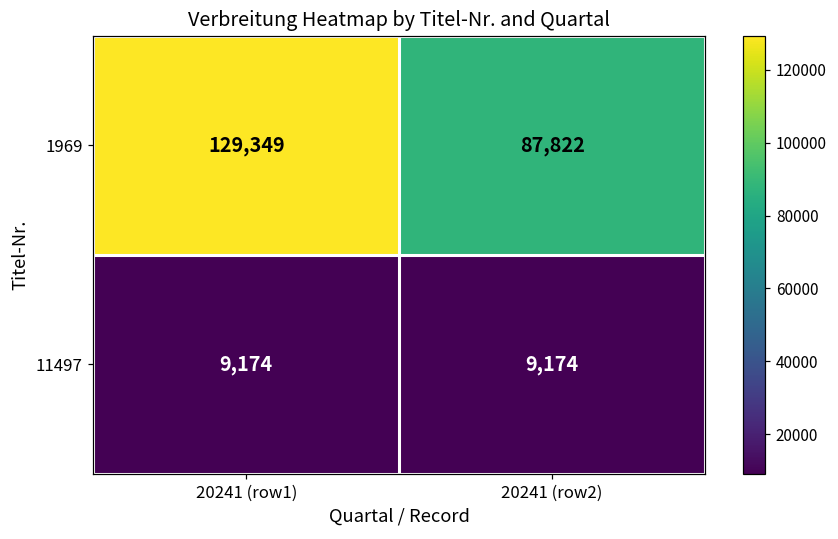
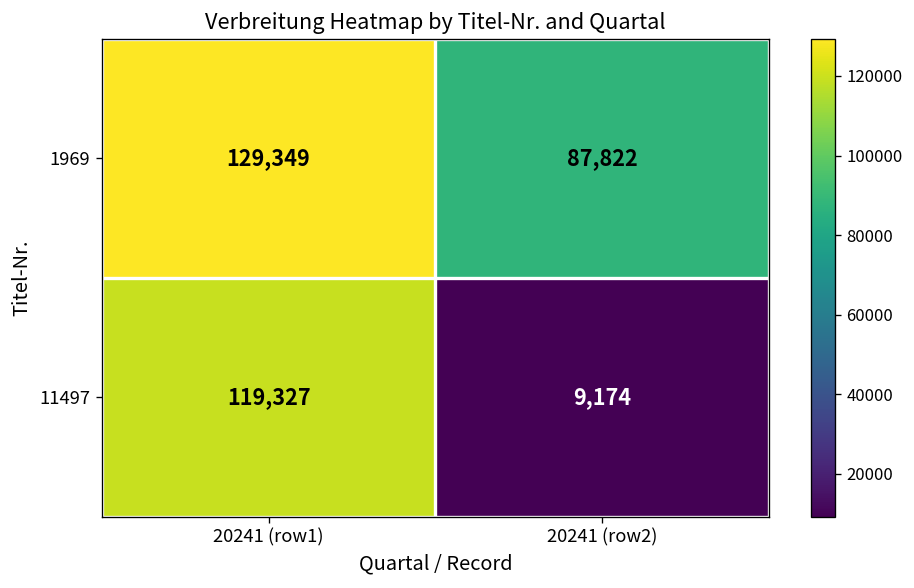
11497, 20241 (row1): 9,174 -> 119,327
